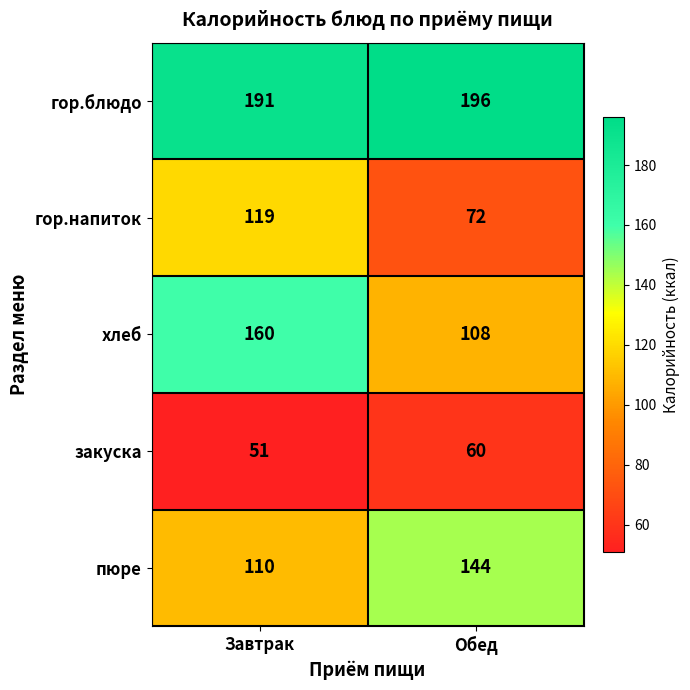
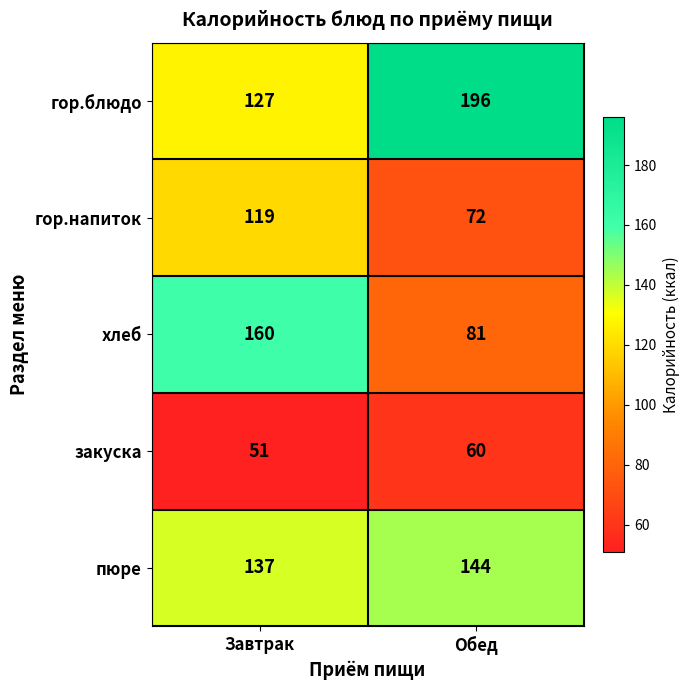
гор.блюдо, Завтрак: 191 -> 127
хлеб, Обед: 108 -> 81
пюре, Завтрак: 110 -> 137
